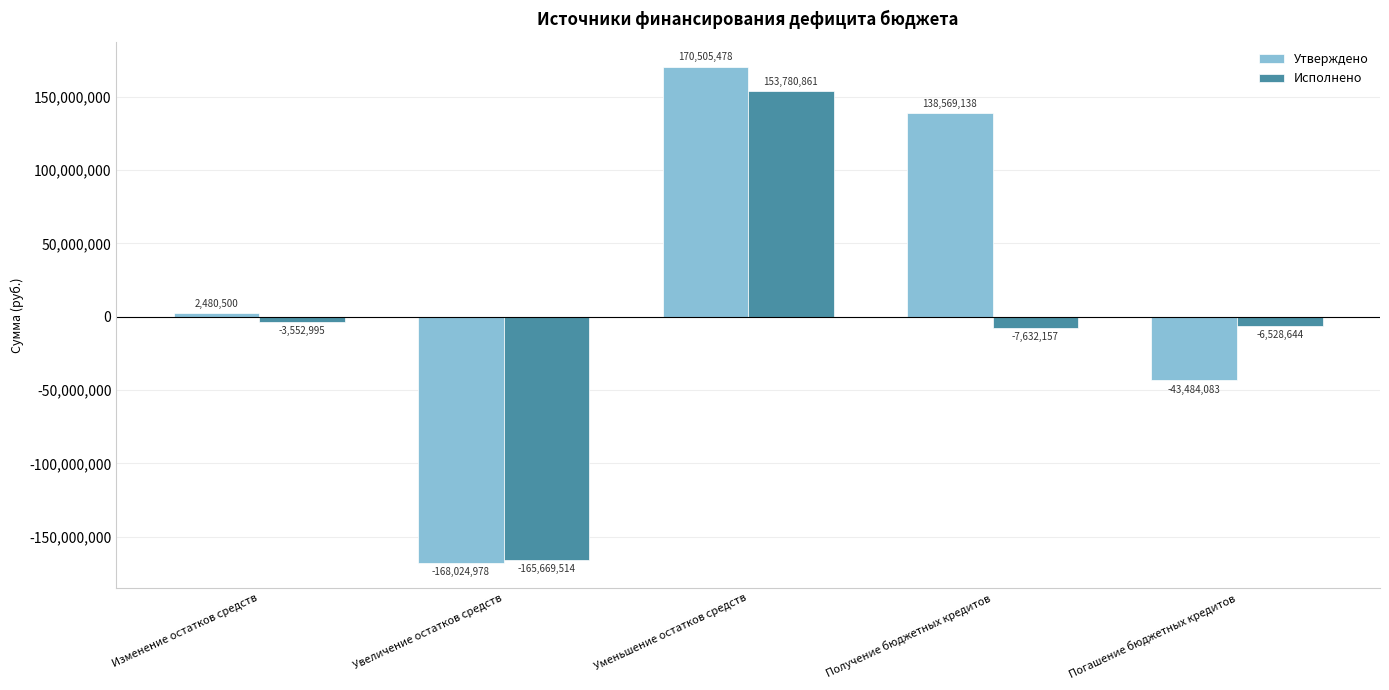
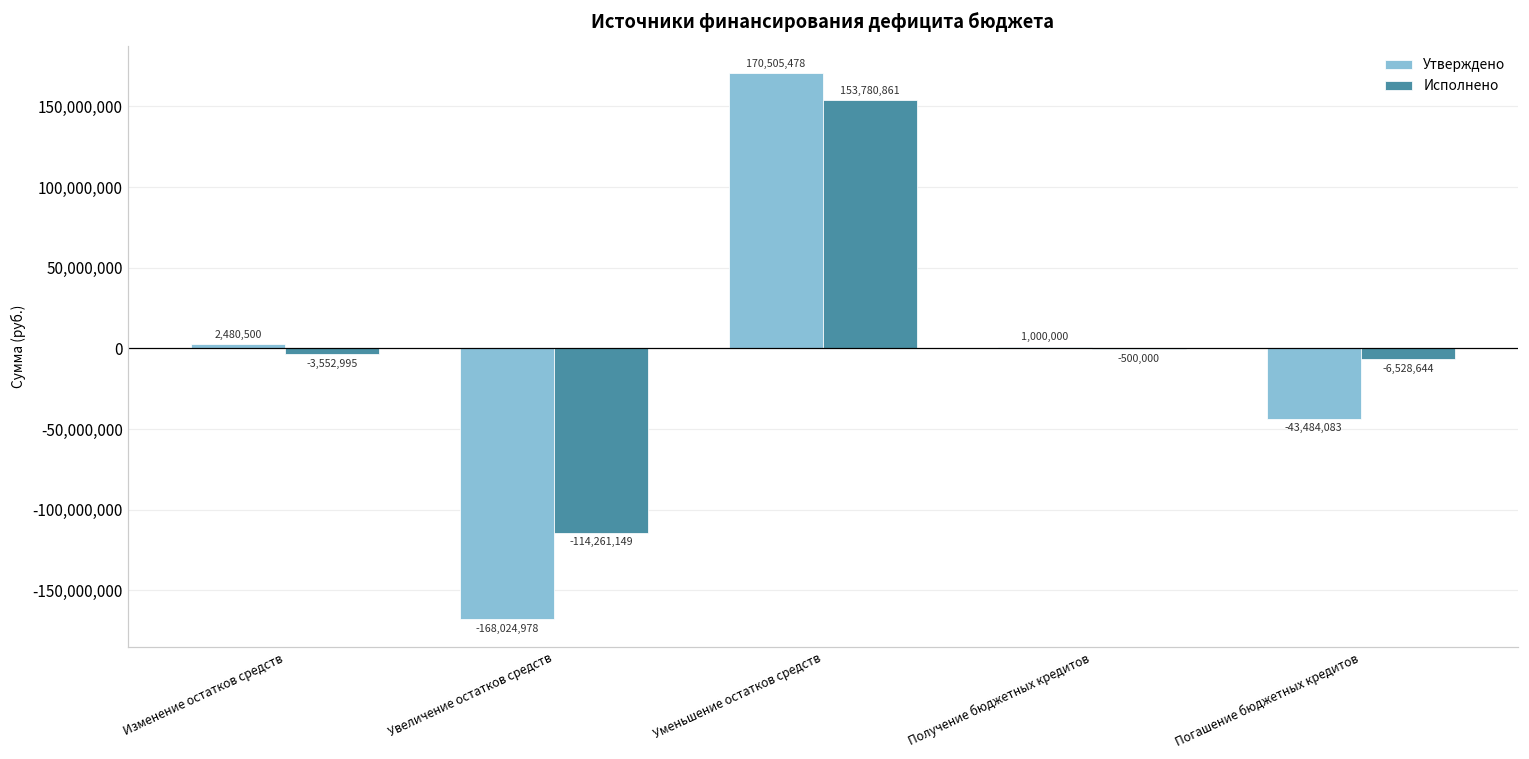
Исполнено, Увеличение остатков средств: -165,669,514 -> -114,261,149
Утверждено, Получение бюджетных кредитов: 138,569,138 -> 1,000,000
Исполнено, Получение бюджетных кредитов: -7,632,157 -> -500,000
